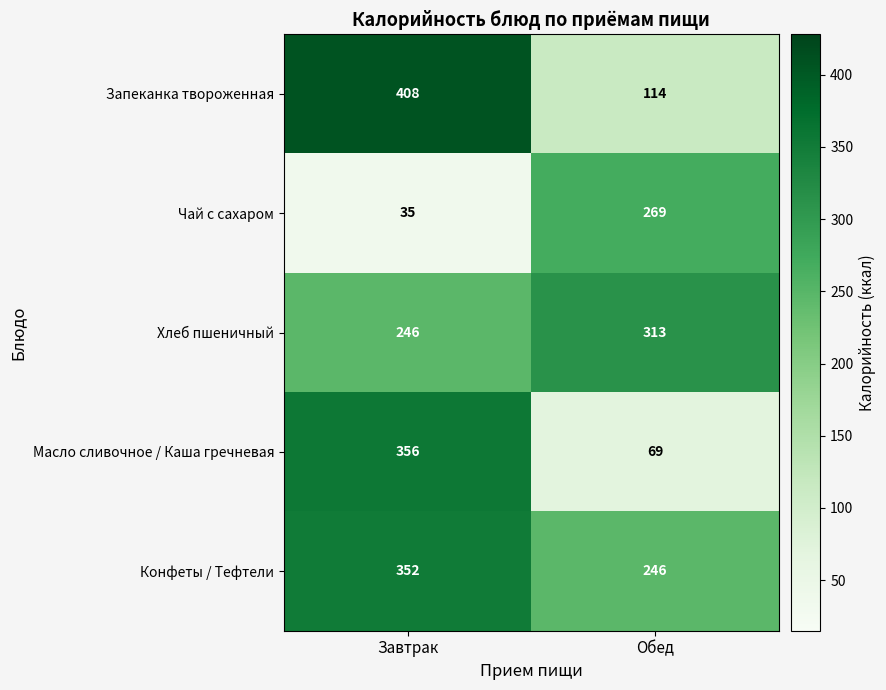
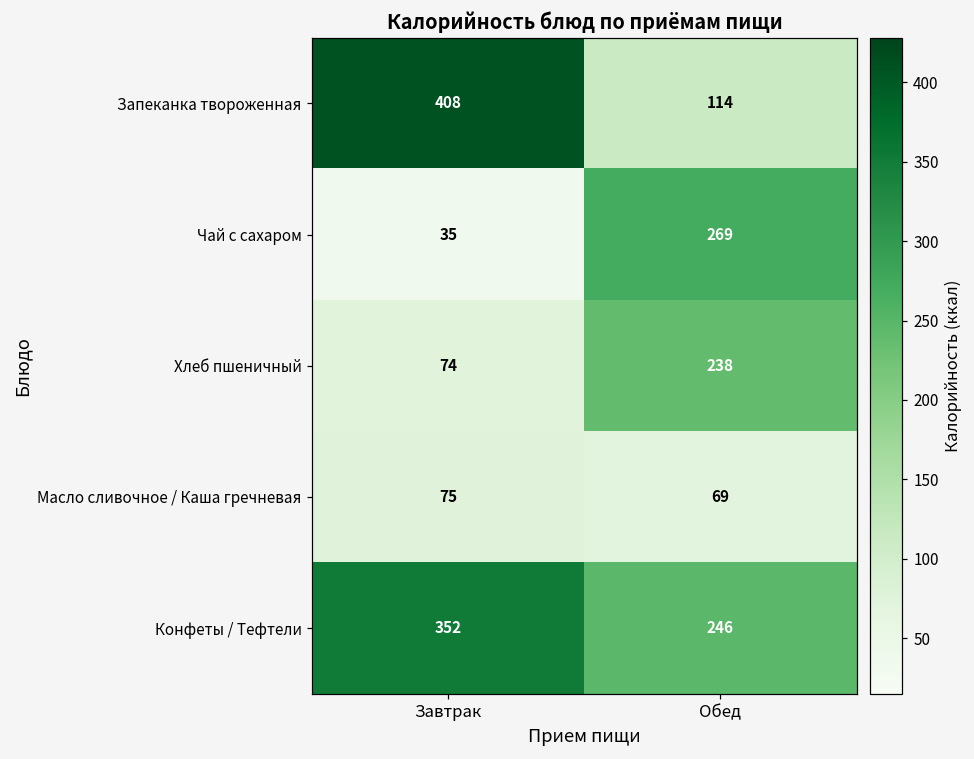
Хлеб пшеничный, Завтрак: 246 -> 74
Хлеб пшеничный, Обед: 313 -> 238
Масло сливочное / Каша гречневая, Завтрак: 356 -> 75
